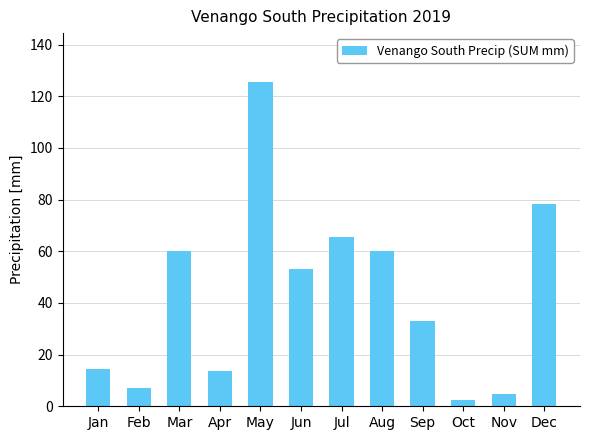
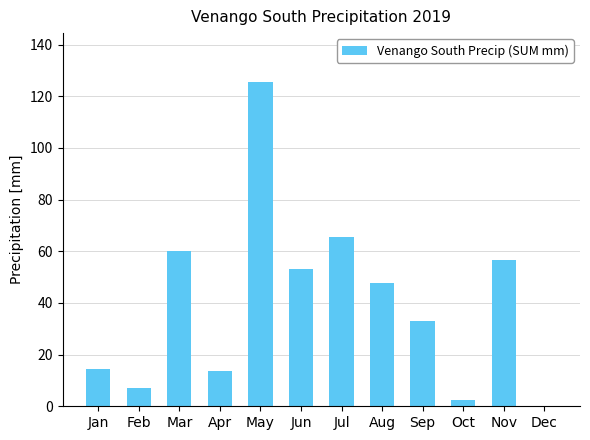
Aug: 60 -> 48
Nov: 5 -> 57
Dec: 78 -> 0
